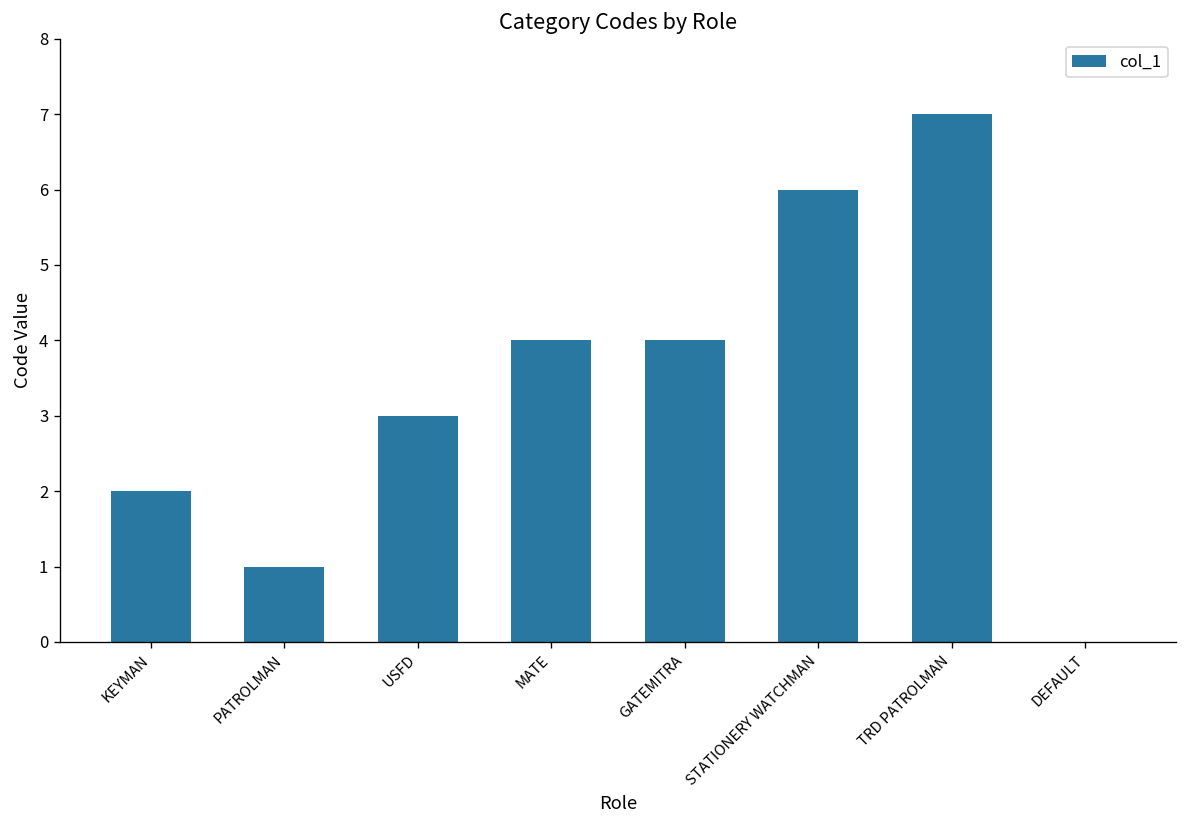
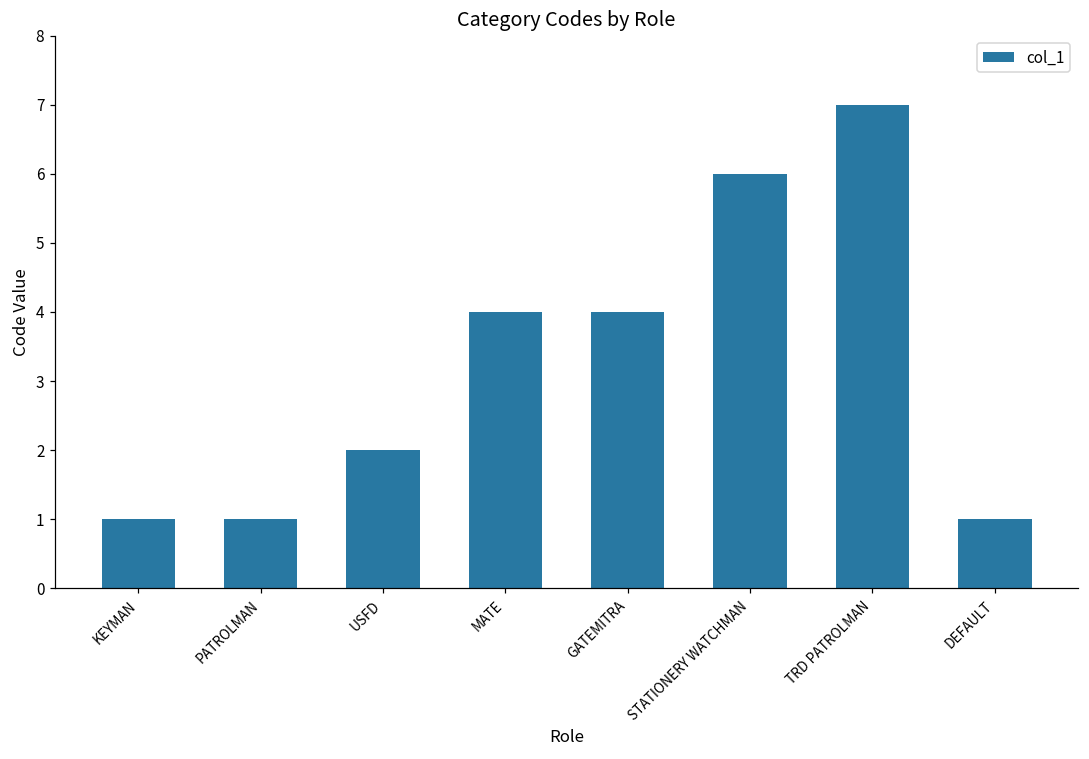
KEYMAN: 2 -> 1
USFD: 3 -> 2
DEFAULT: 0 -> 1
